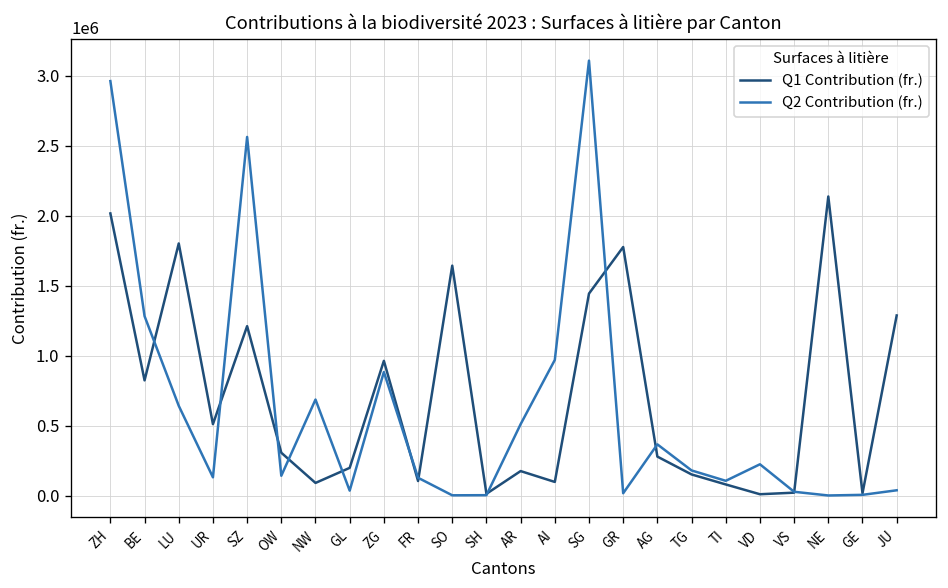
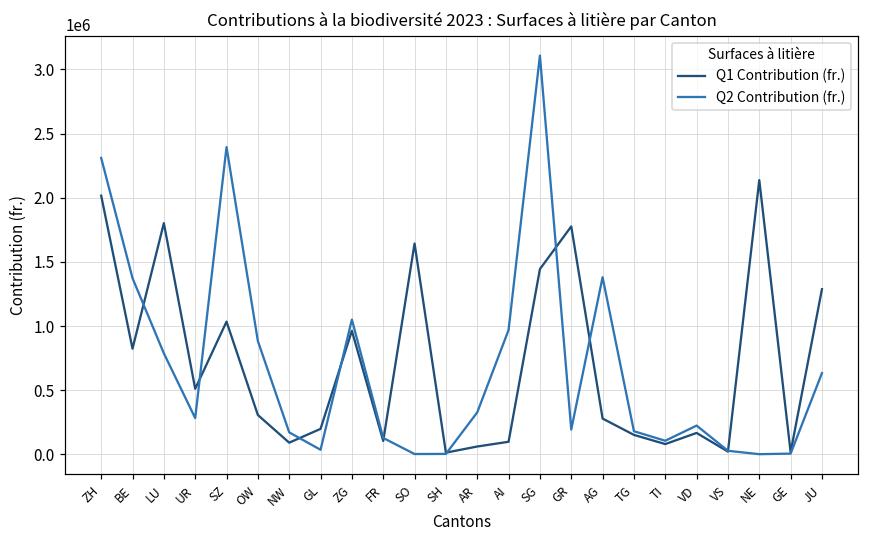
Q2 Contribution (fr.), ZH: 2960000 -> 2310000
Q2 Contribution (fr.), BE: 1280000 -> 1370000
Q2 Contribution (fr.), LU: 640000 -> 790000
Q2 Contribution (fr.), UR: 130000 -> 280000
Q1 Contribution (fr.), SZ: 1210000 -> 1030000
Q2 Contribution (fr.), SZ: 2560000 -> 2390000
Q2 Contribution (fr.), OW: 140000 -> 880000
Q2 Contribution (fr.), NW: 690000 -> 170000
Q2 Contribution (fr.), ZG: 880000 -> 1050000
Q1 Contribution (fr.), AR: 180000 -> 60000
Q2 Contribution (fr.), AR: 510000 -> 330000
Q2 Contribution (fr.), GR: 20000 -> 190000
Q2 Contribution (fr.), AG: 370000 -> 1380000
Q1 Contribution (fr.), VD: 10000 -> 170000
Q2 Contribution (fr.), JU: 40000 -> 630000
